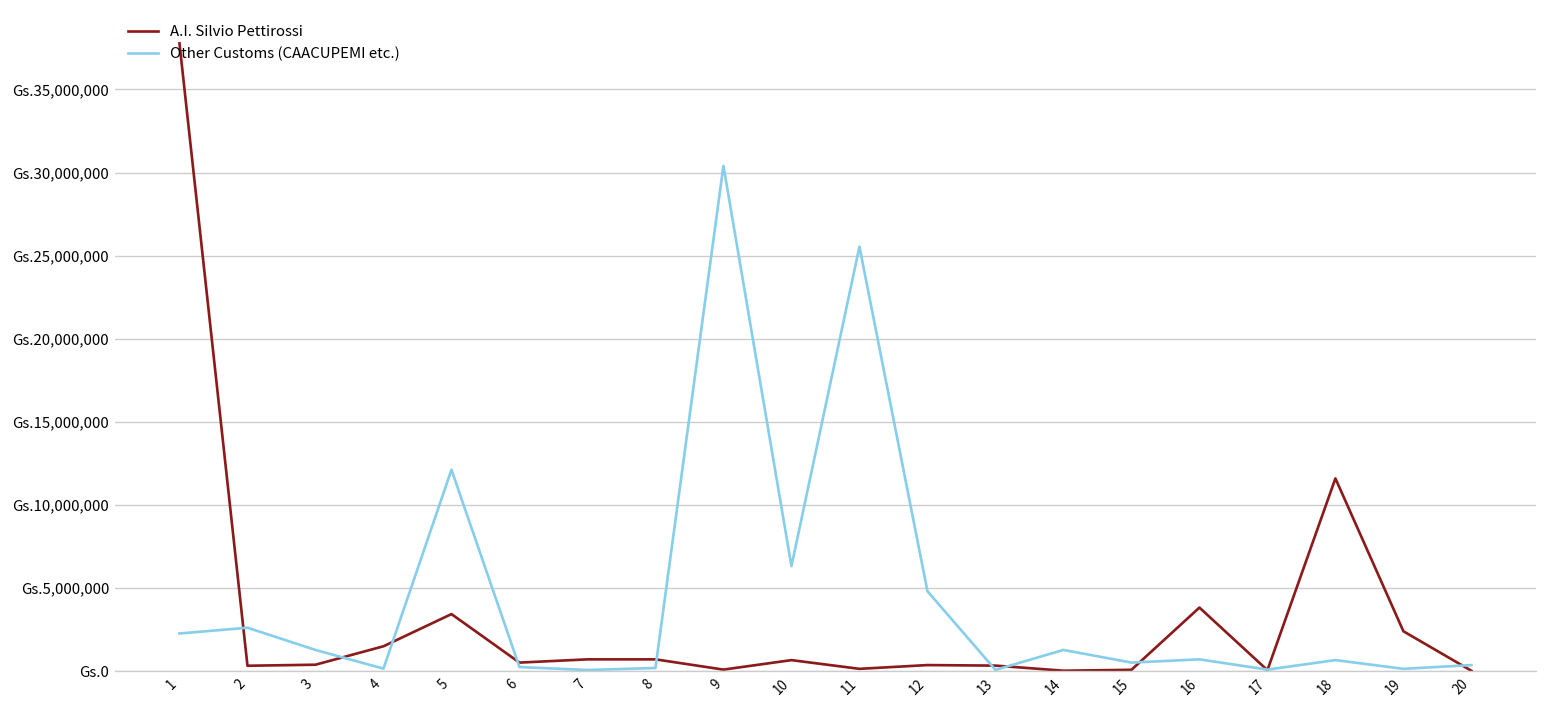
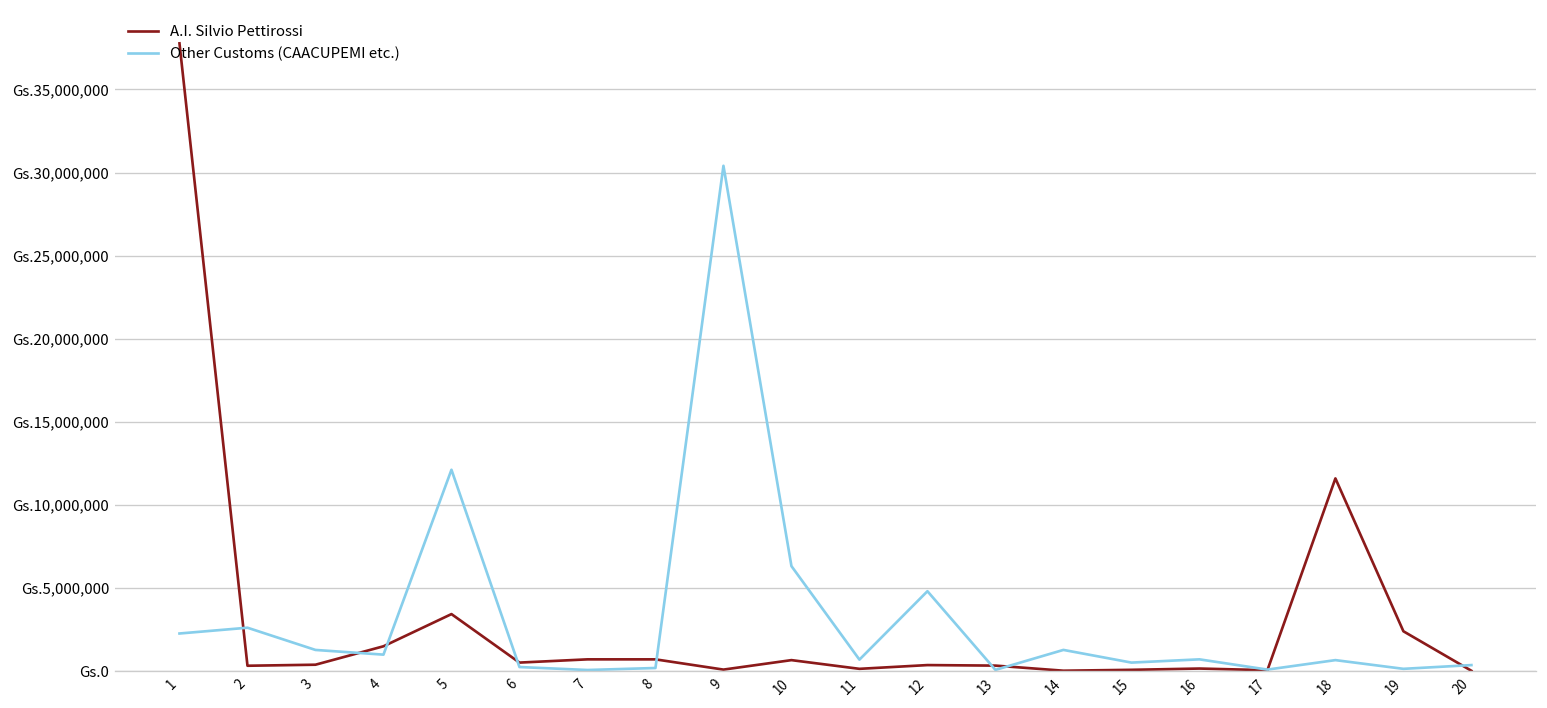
Other Customs (CAACUPEMI etc.), 4: Gs.200,000 -> Gs.1,000,000
Other Customs (CAACUPEMI etc.), 11: Gs.25,500,000 -> Gs.700,000
A.I. Silvio Pettirossi, 16: Gs.3,800,000 -> Gs.200,000
